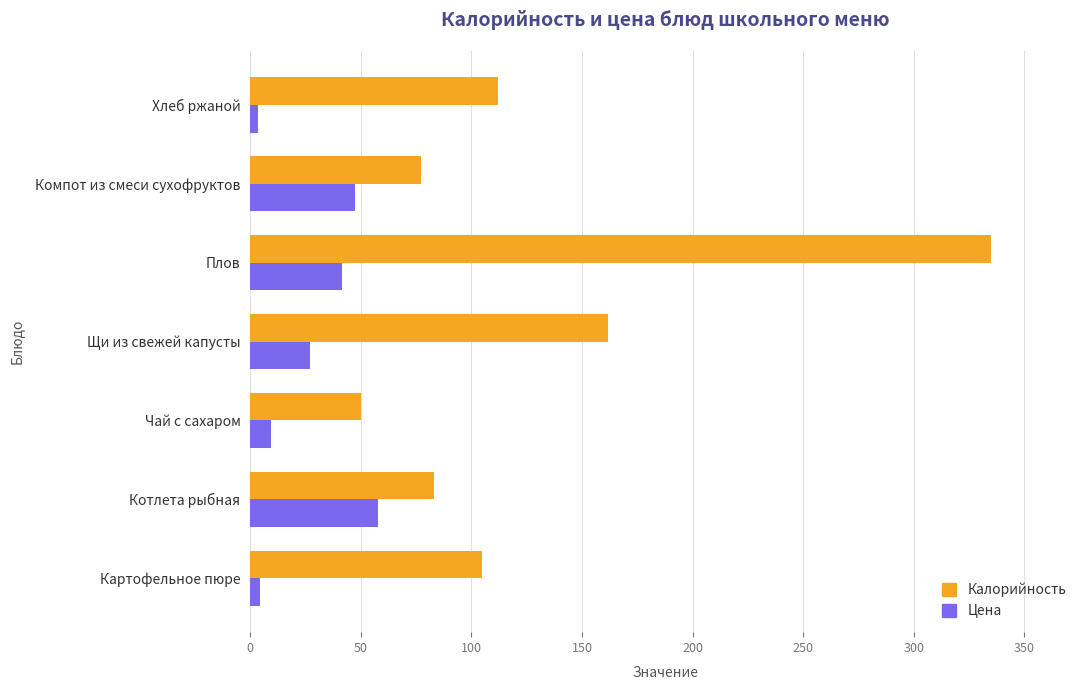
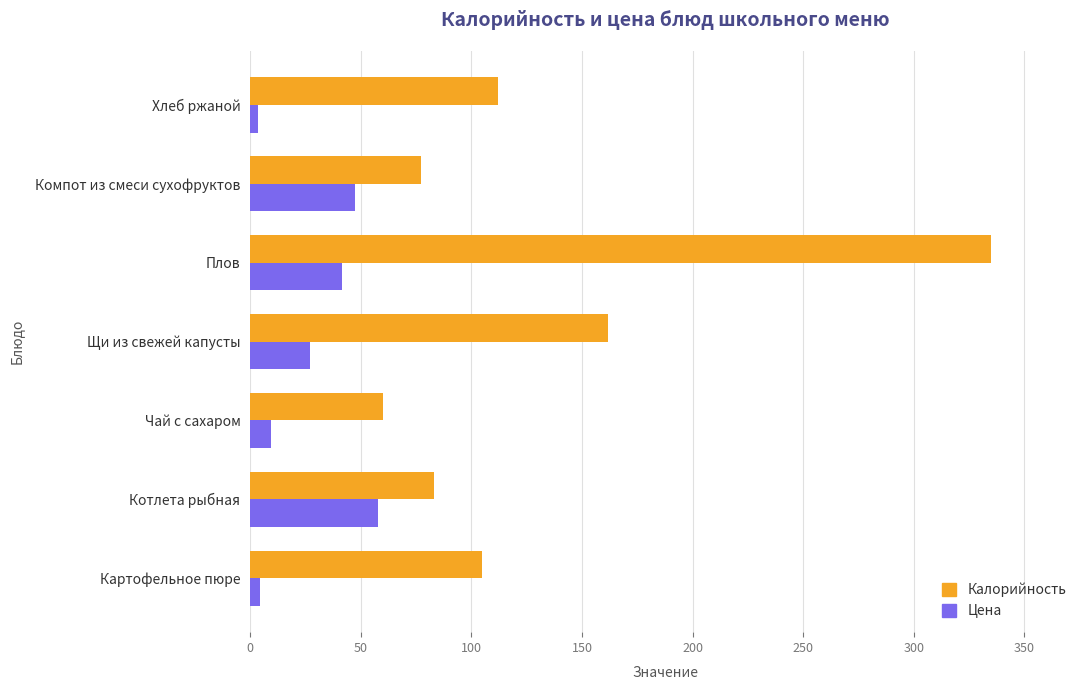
Калорийность, Чай с сахаром: 50 -> 60
